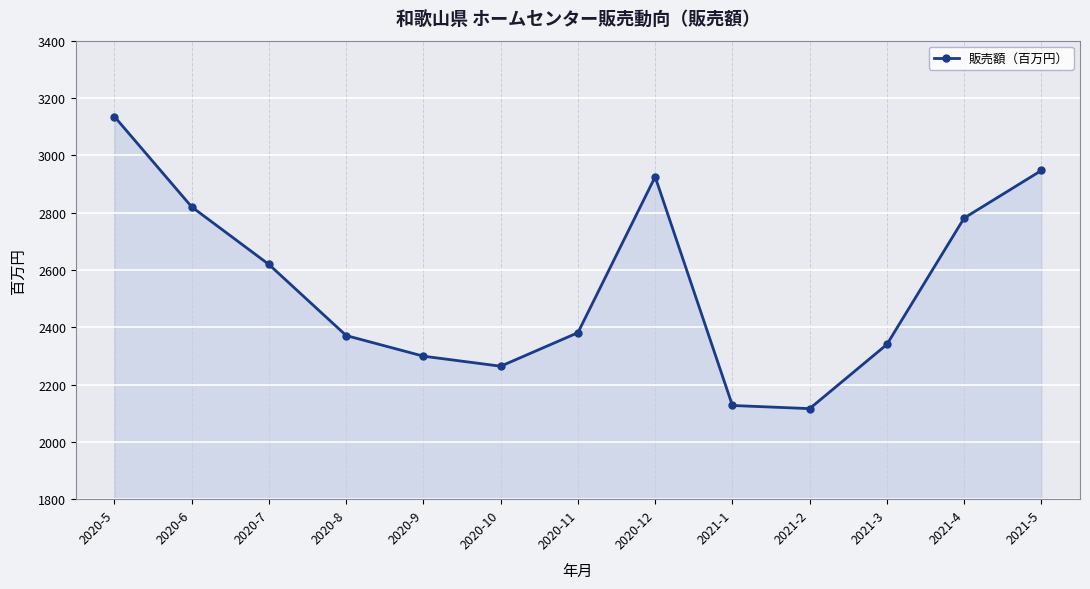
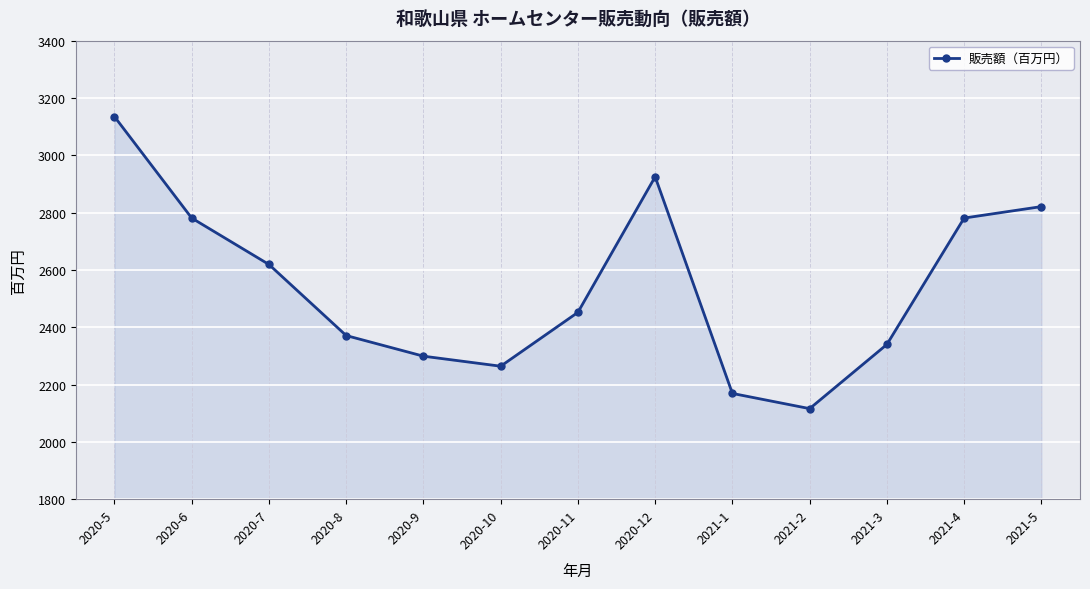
2020-6: 2820 -> 2780
2020-11: 2380 -> 2450
2021-1: 2130 -> 2170
2021-5: 2950 -> 2820
